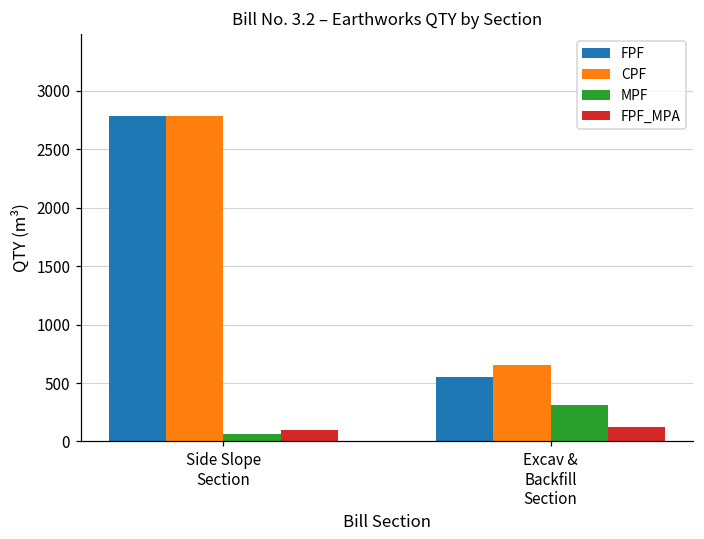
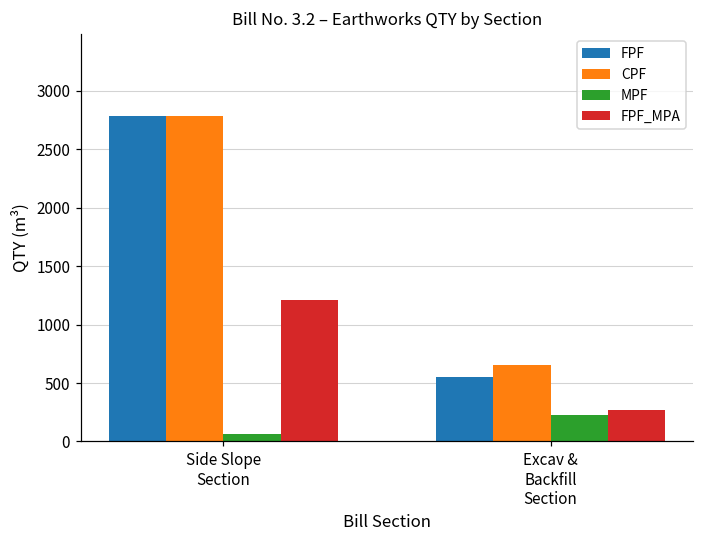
FPF_MPA, Side Slope Section: 100 -> 1210
MPF, Excav & Backfill Section: 320 -> 230
FPF_MPA, Excav & Backfill Section: 130 -> 270
